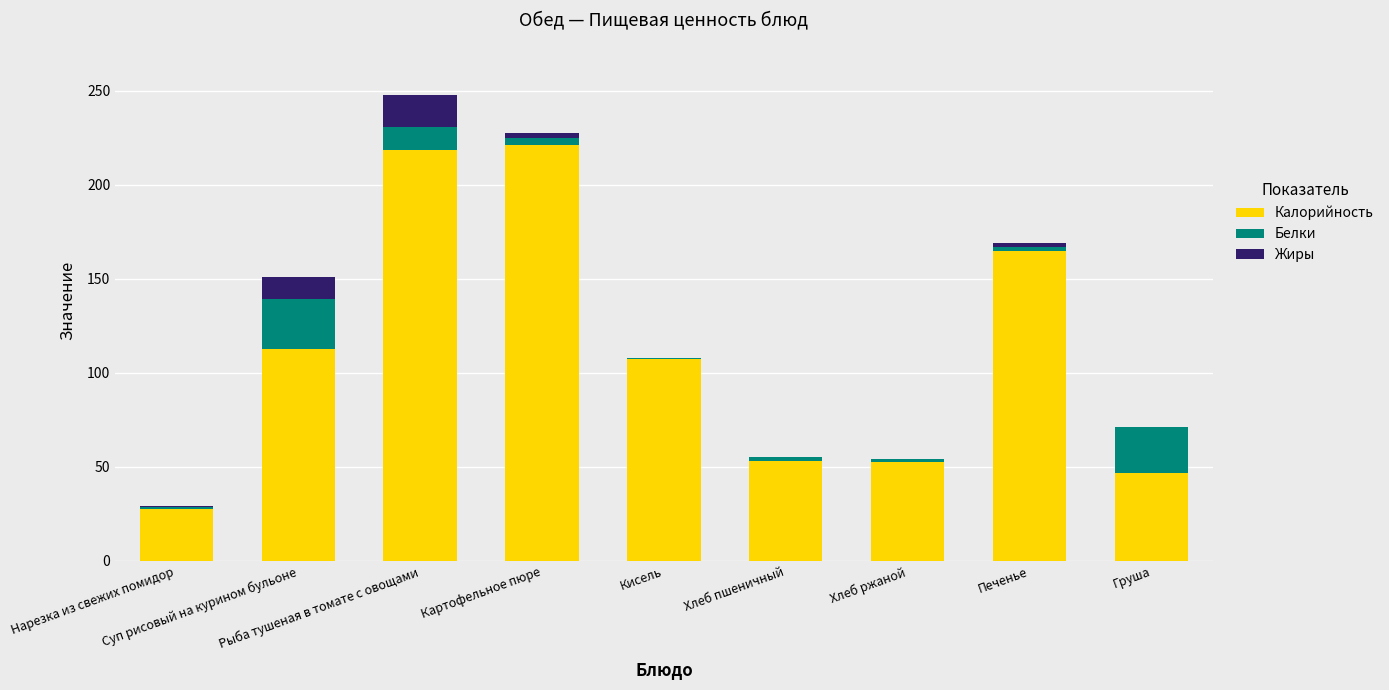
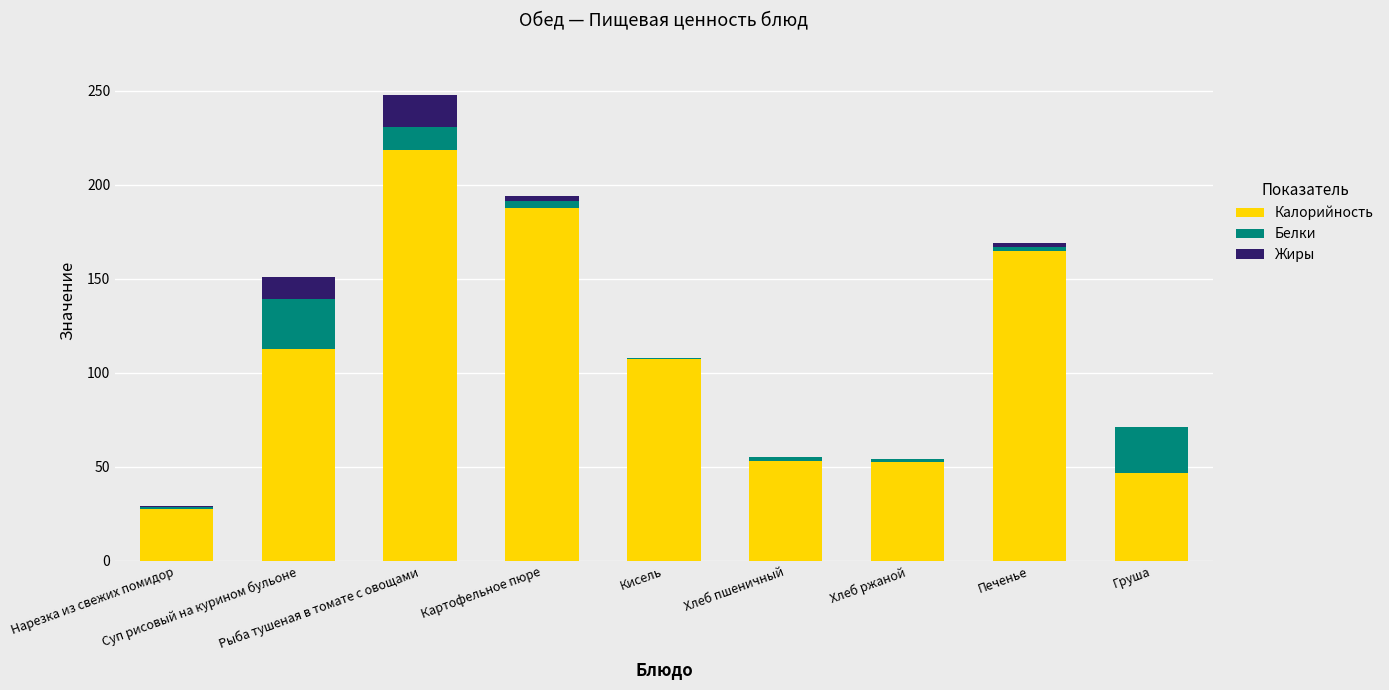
Калорийность, Картофельное пюре: 221 -> 188
